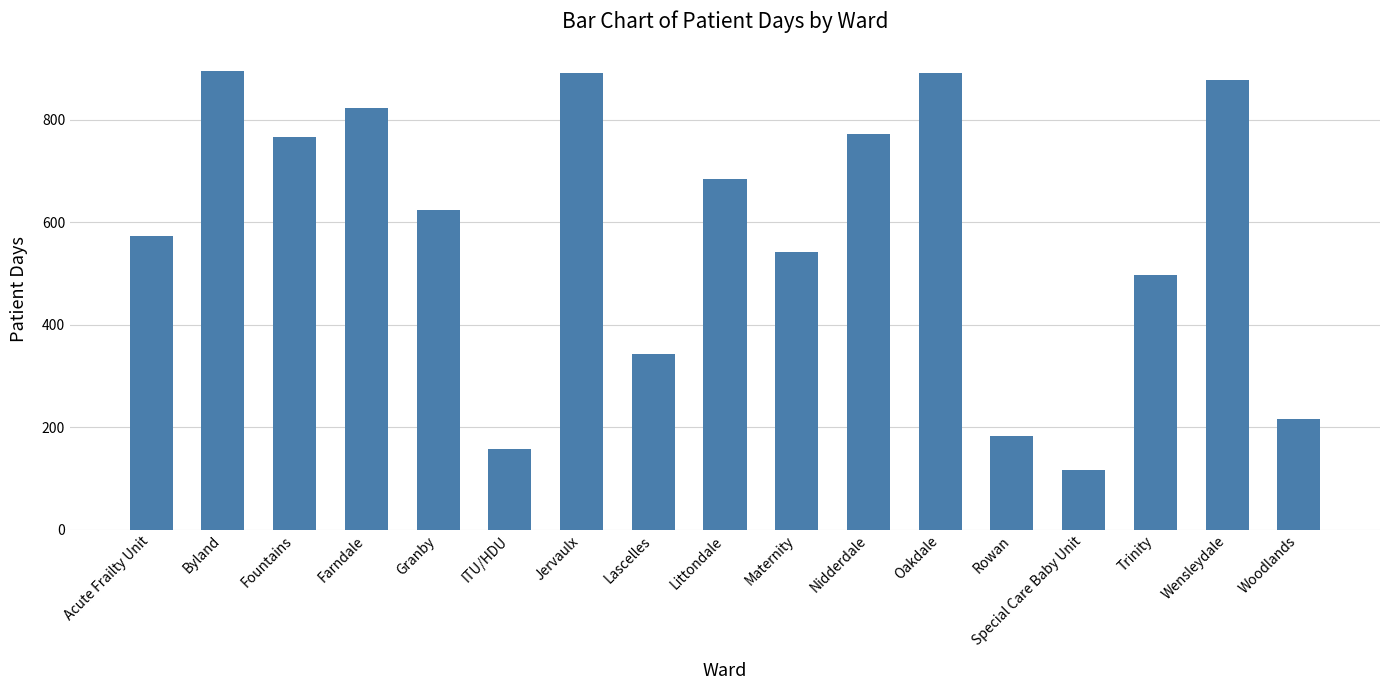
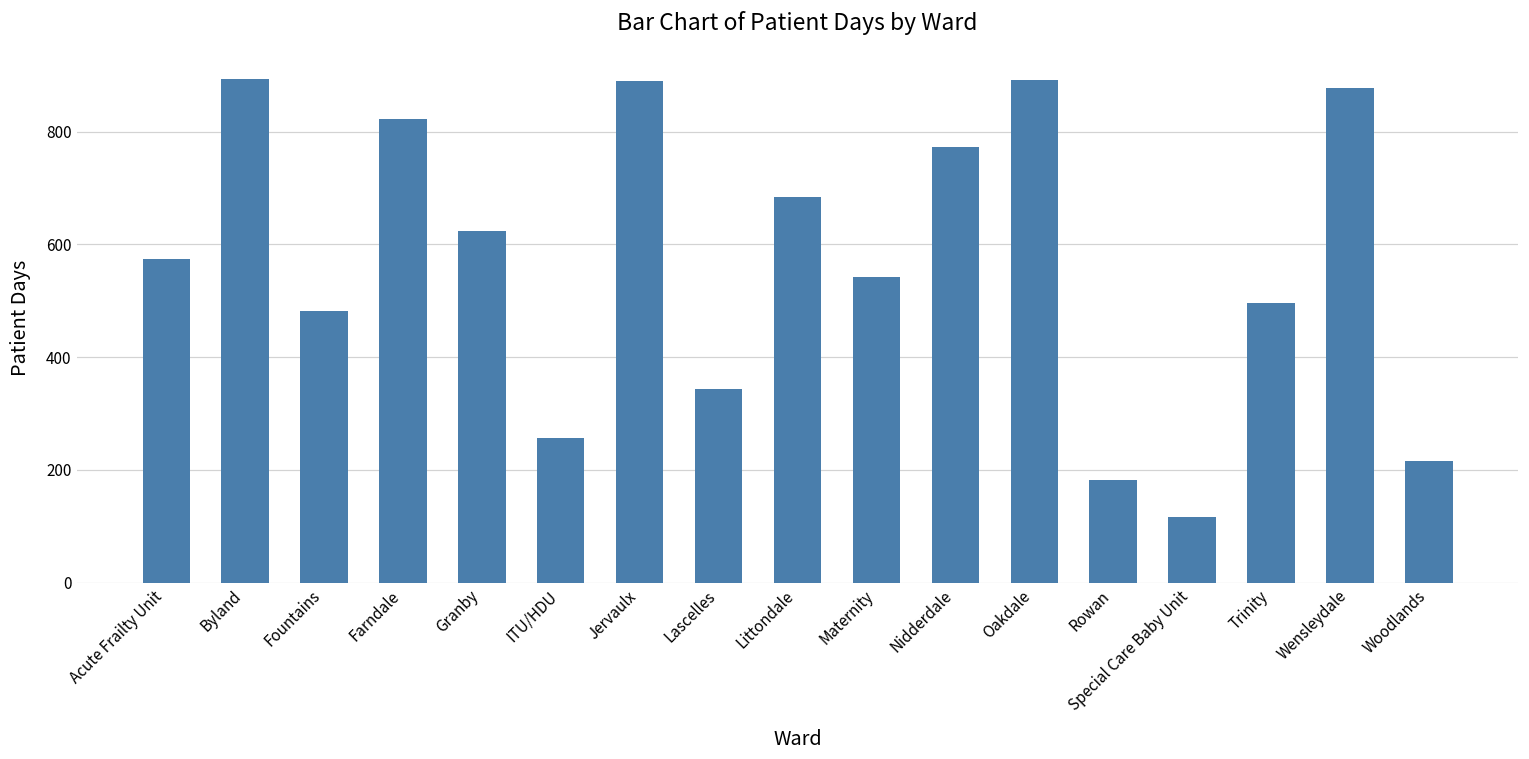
Fountains: 770 -> 480
ITU/HDU: 160 -> 260
